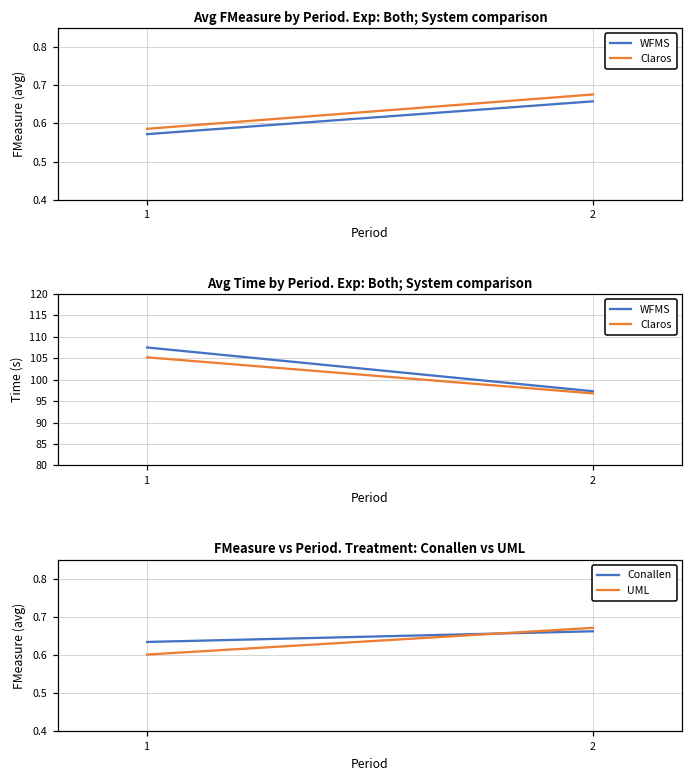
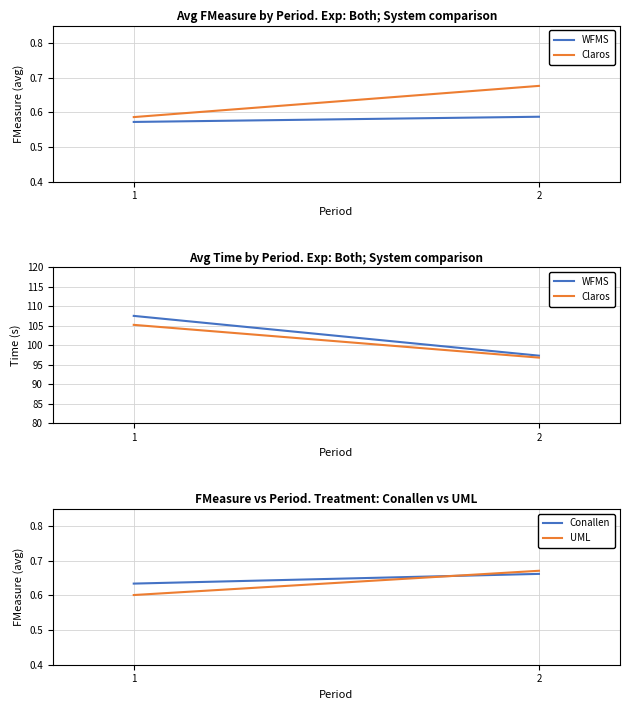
Avg FMeasure by Period. Exp: Both; System comparison, WFMS, 2: 0.66 -> 0.59
